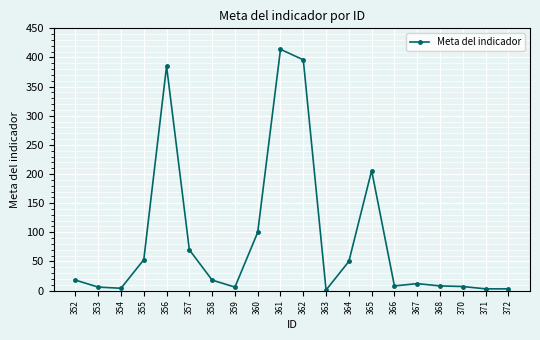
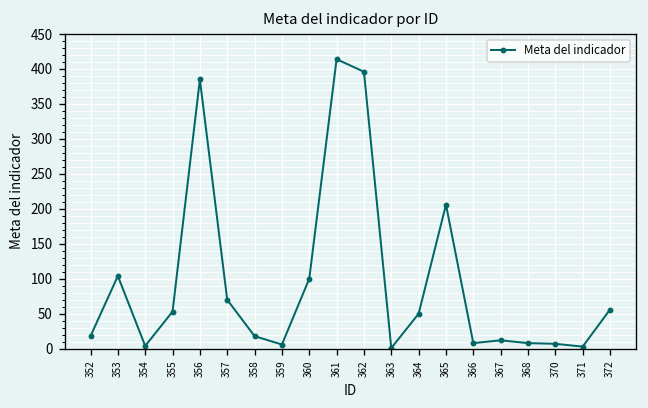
353: 10 -> 100
372: 0 -> 60
